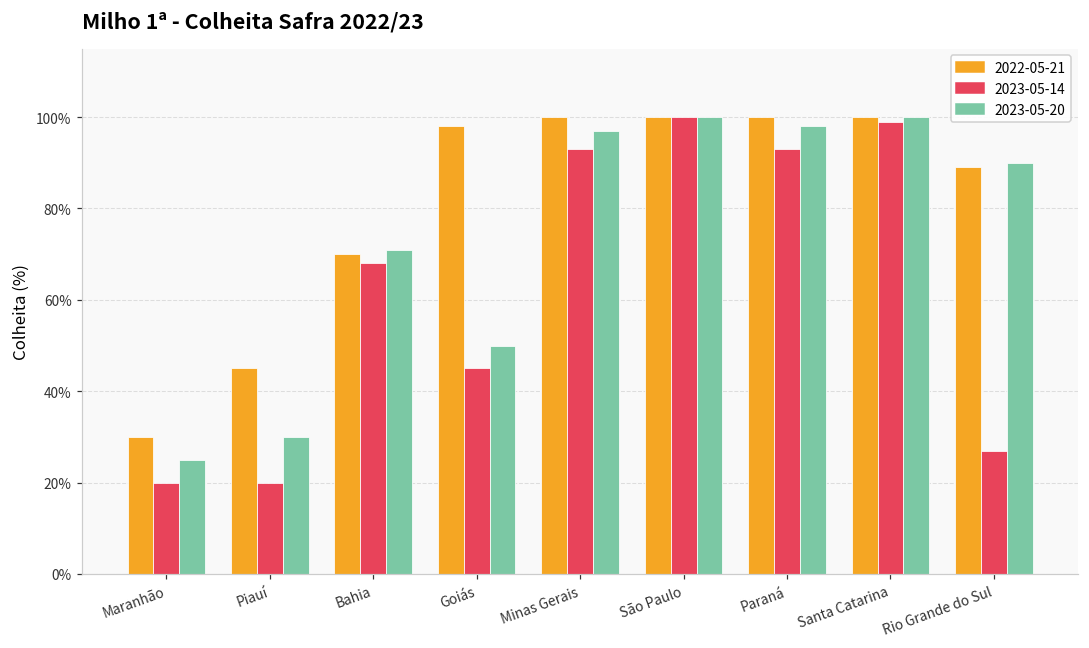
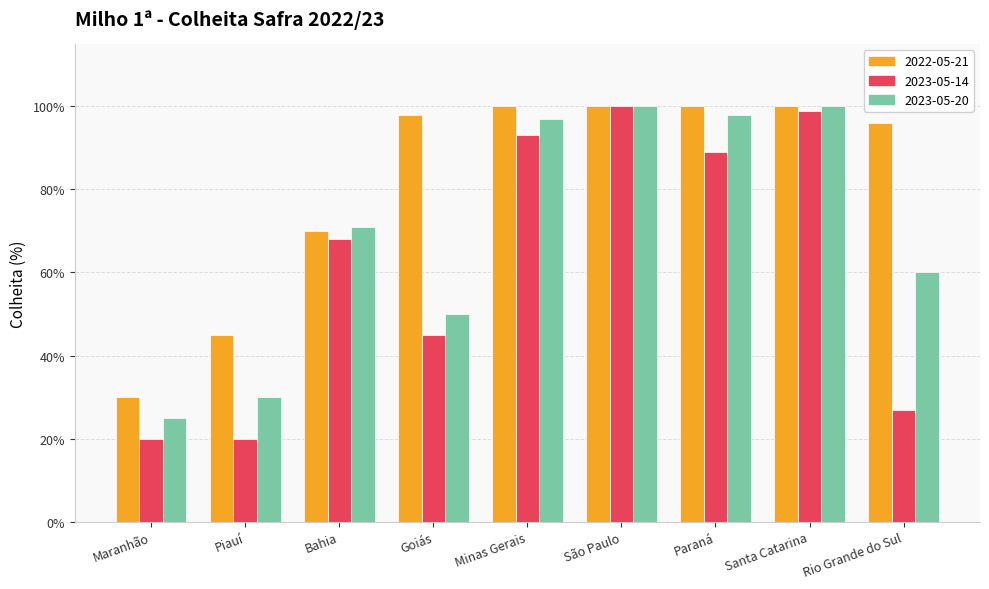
2023-05-14, Paraná: 93% -> 89%
2022-05-21, Rio Grande do Sul: 89% -> 96%
2023-05-20, Rio Grande do Sul: 90% -> 60%
